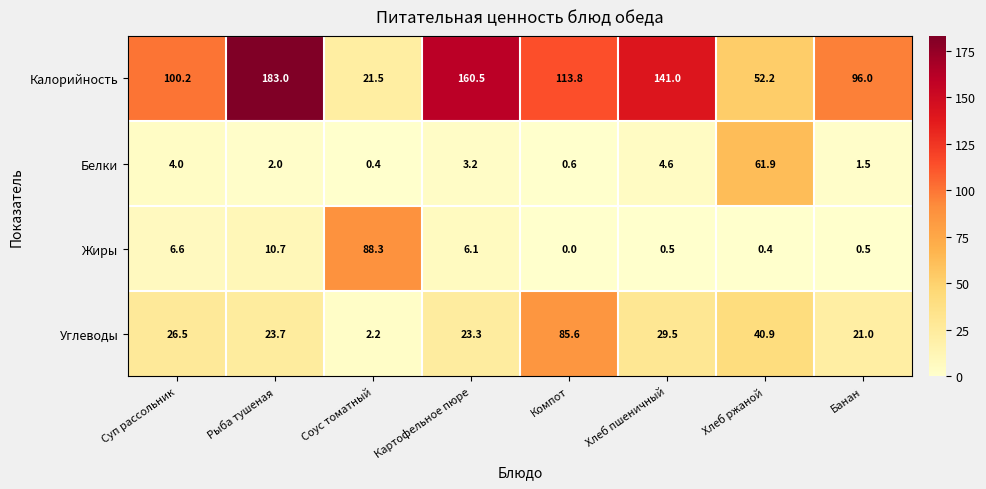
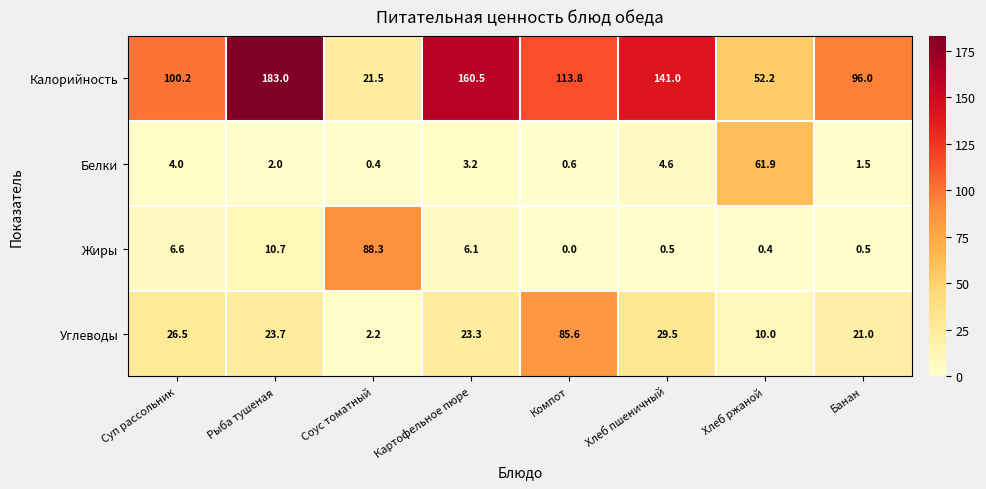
Углеводы, Хлеб ржаной: 40.9 -> 10.0
